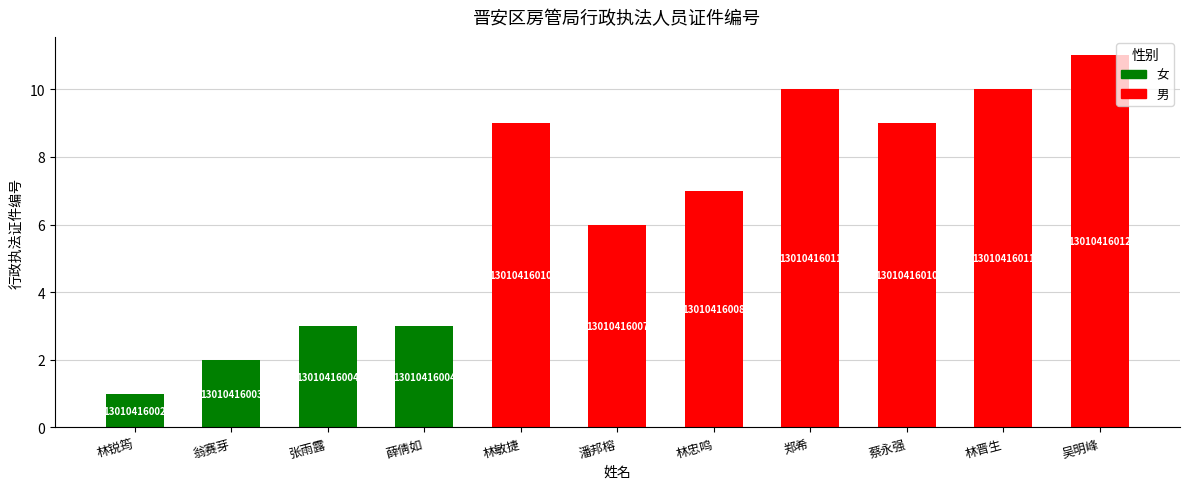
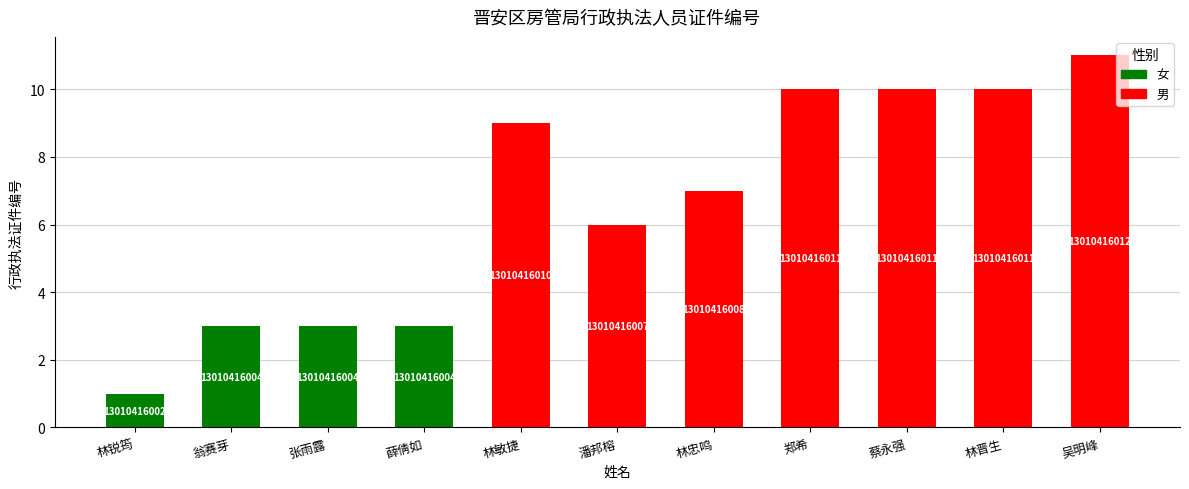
翁赛芽: 13010416003 -> 13010416004
蔡永强: 13010416010 -> 13010416011
